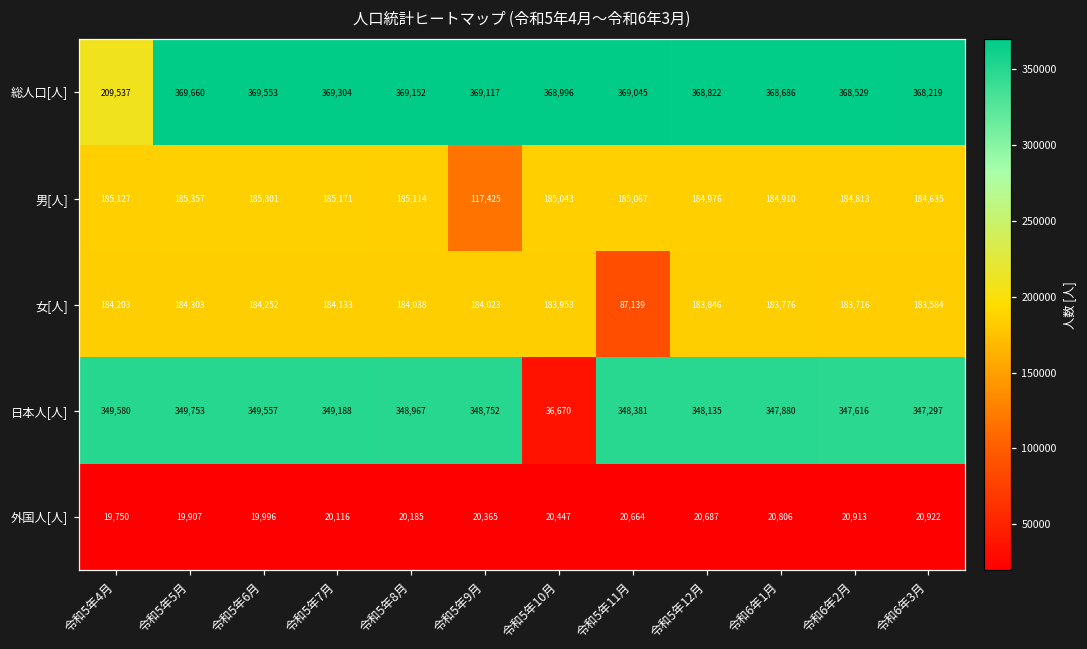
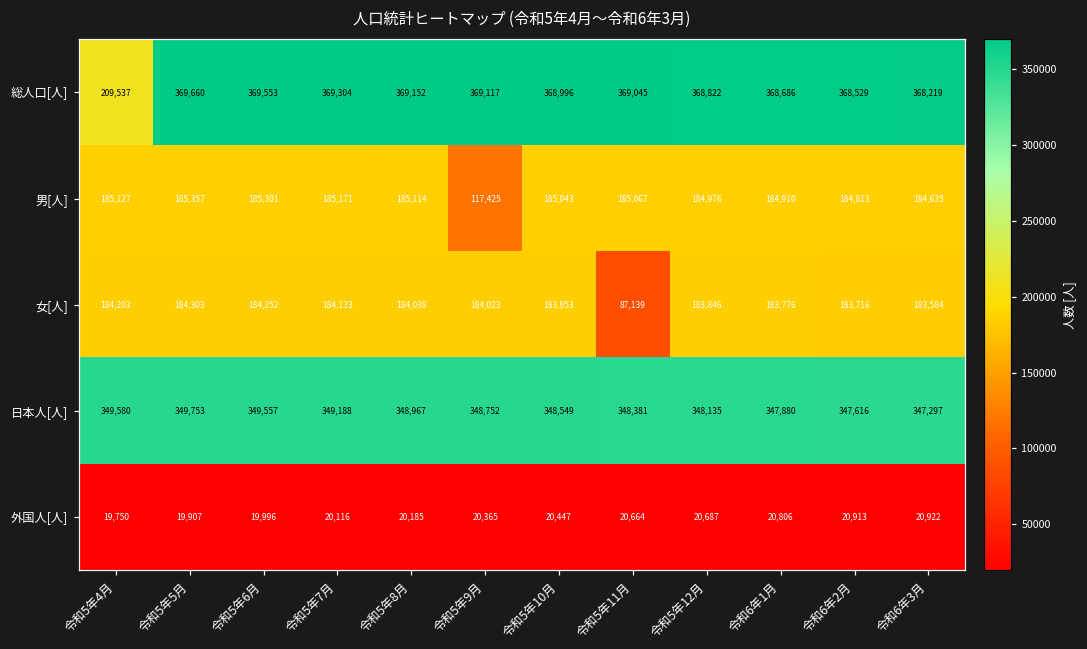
日本人[人], 令和5年10月: 36,670 -> 348,549
